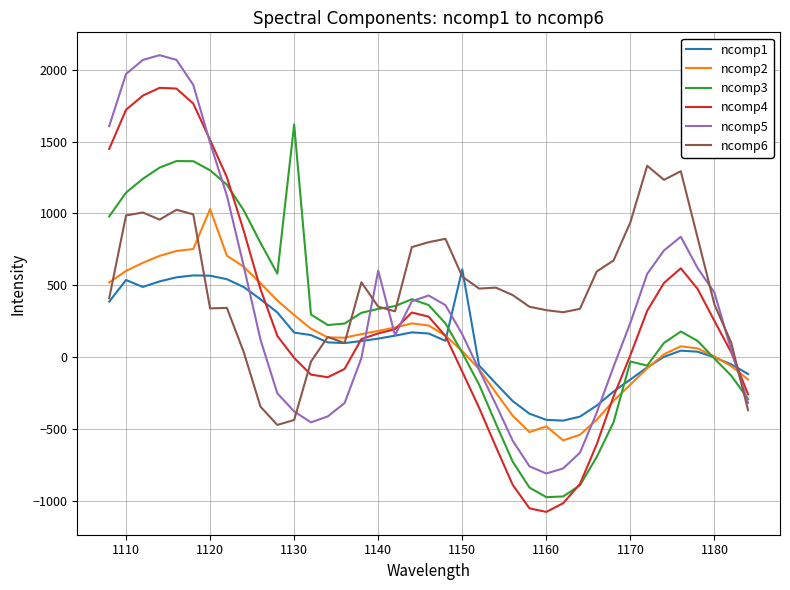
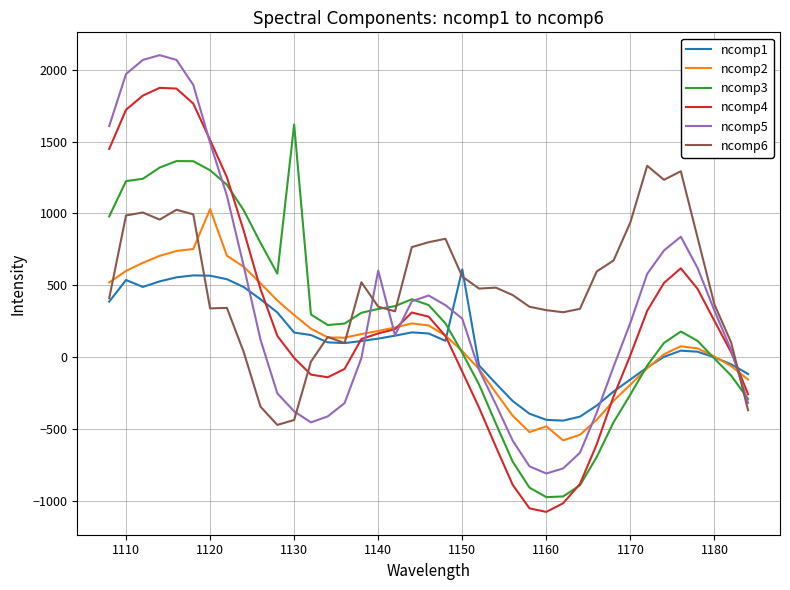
ncomp3, 1110: 1140 -> 1220
ncomp5, 1150: 160 -> 270
ncomp3, 1170: -30 -> -260
ncomp5, 1180: 450 -> 320
